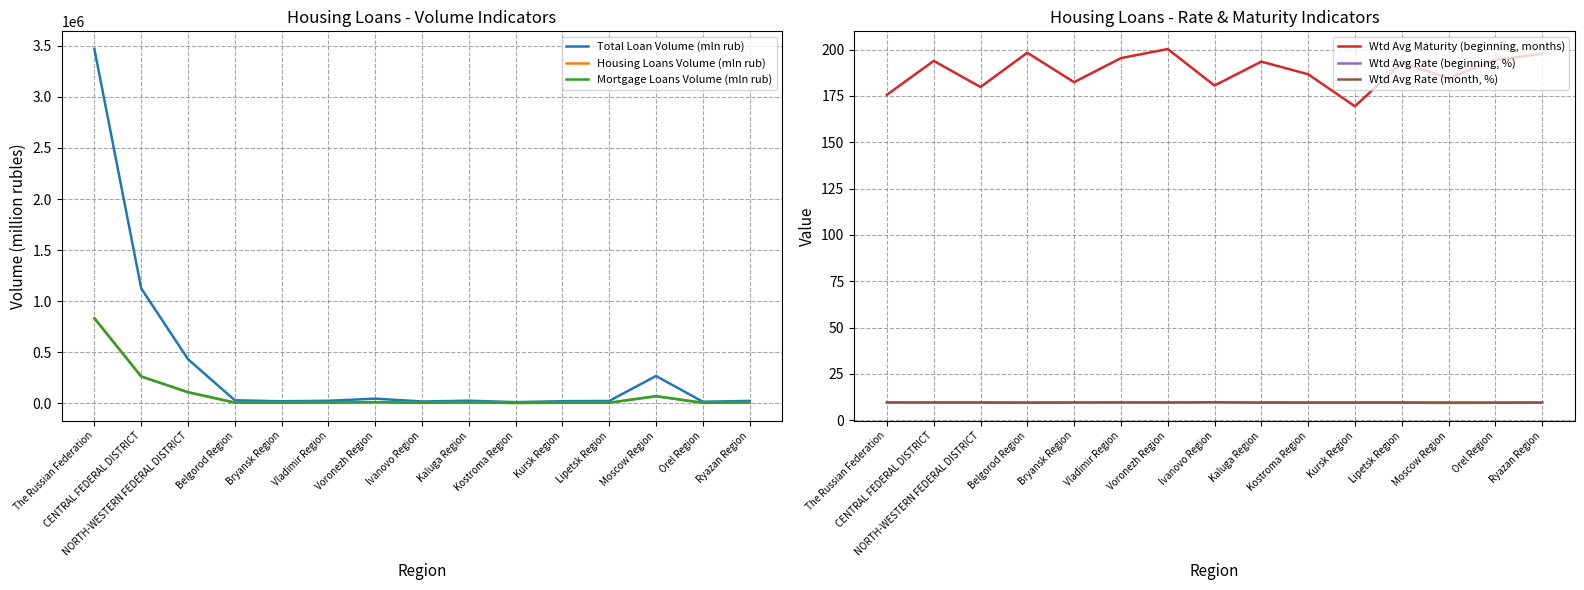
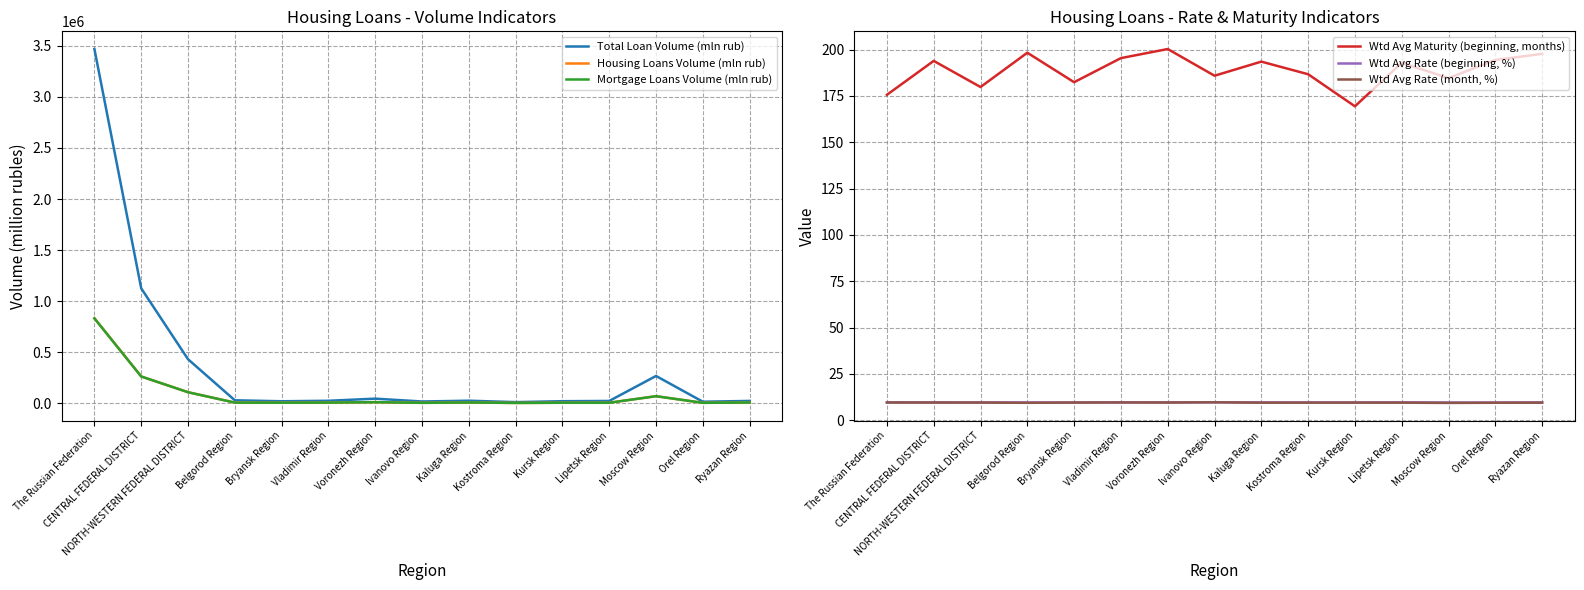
Housing Loans - Rate & Maturity Indicators, Wtd Avg Maturity (beginning, months), Ivanovo Region: 181 -> 186
